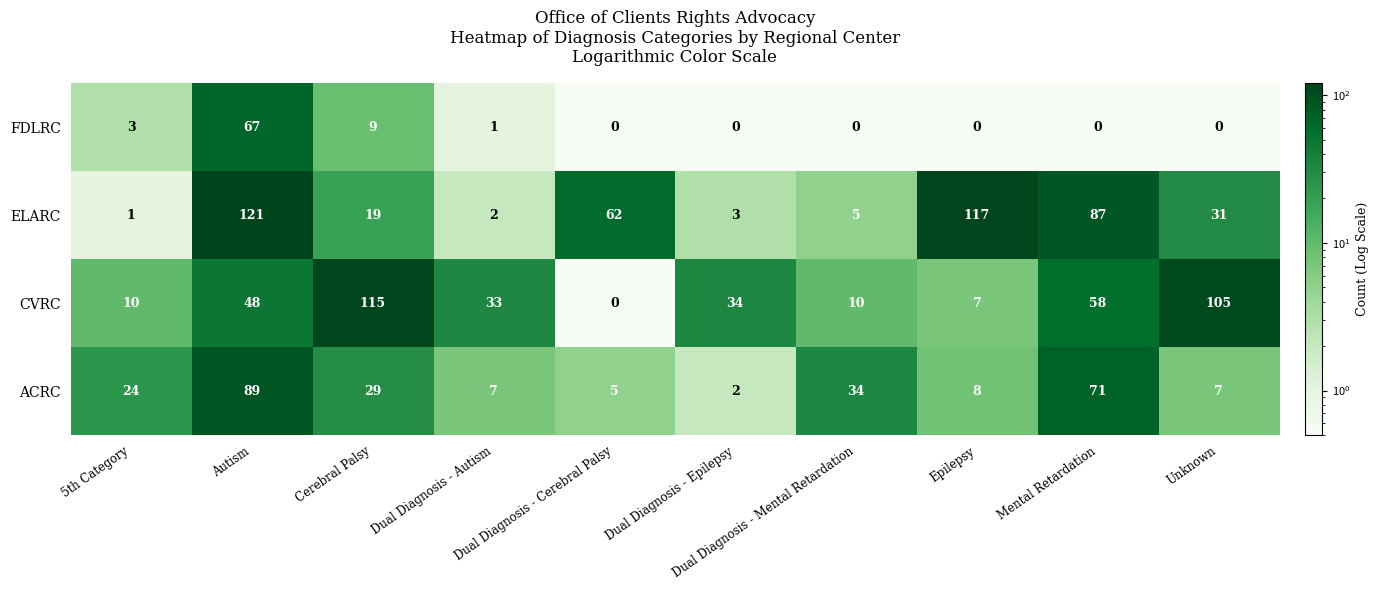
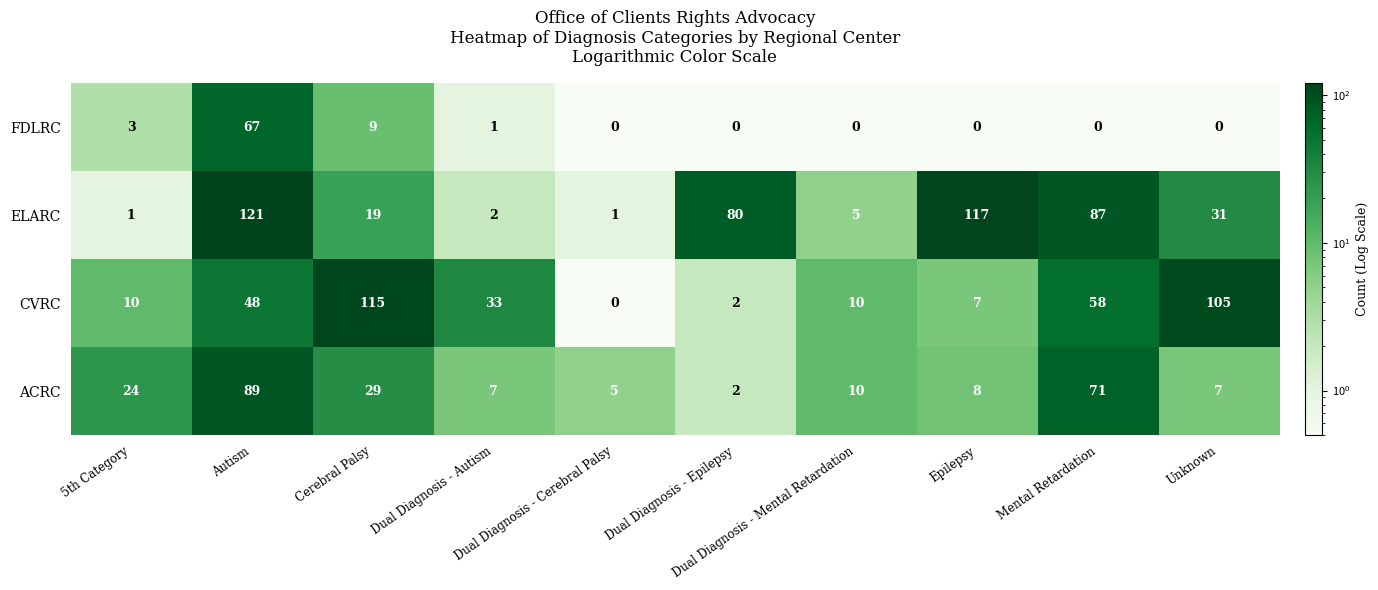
ELARC, Dual Diagnosis - Cerebral Palsy: 62 -> 1
ELARC, Dual Diagnosis - Epilepsy: 3 -> 80
CVRC, Dual Diagnosis - Epilepsy: 34 -> 2
ACRC, Dual Diagnosis - Mental Retardation: 34 -> 10
